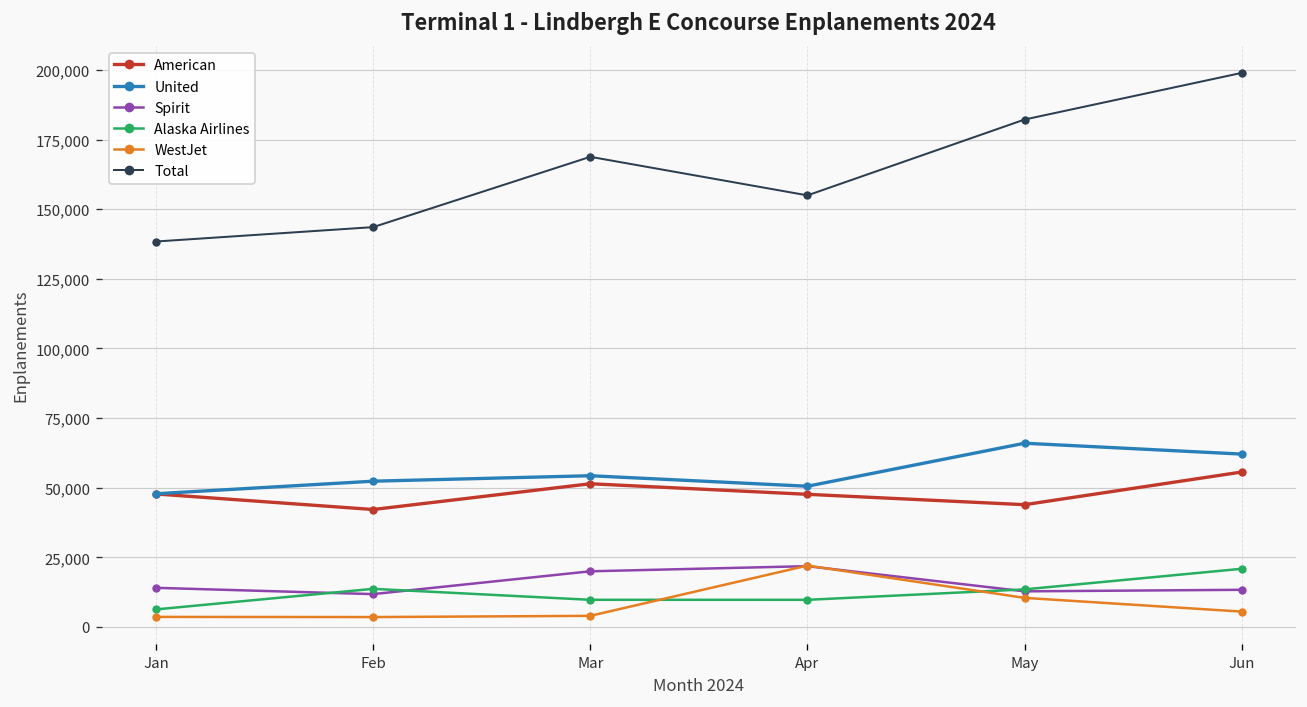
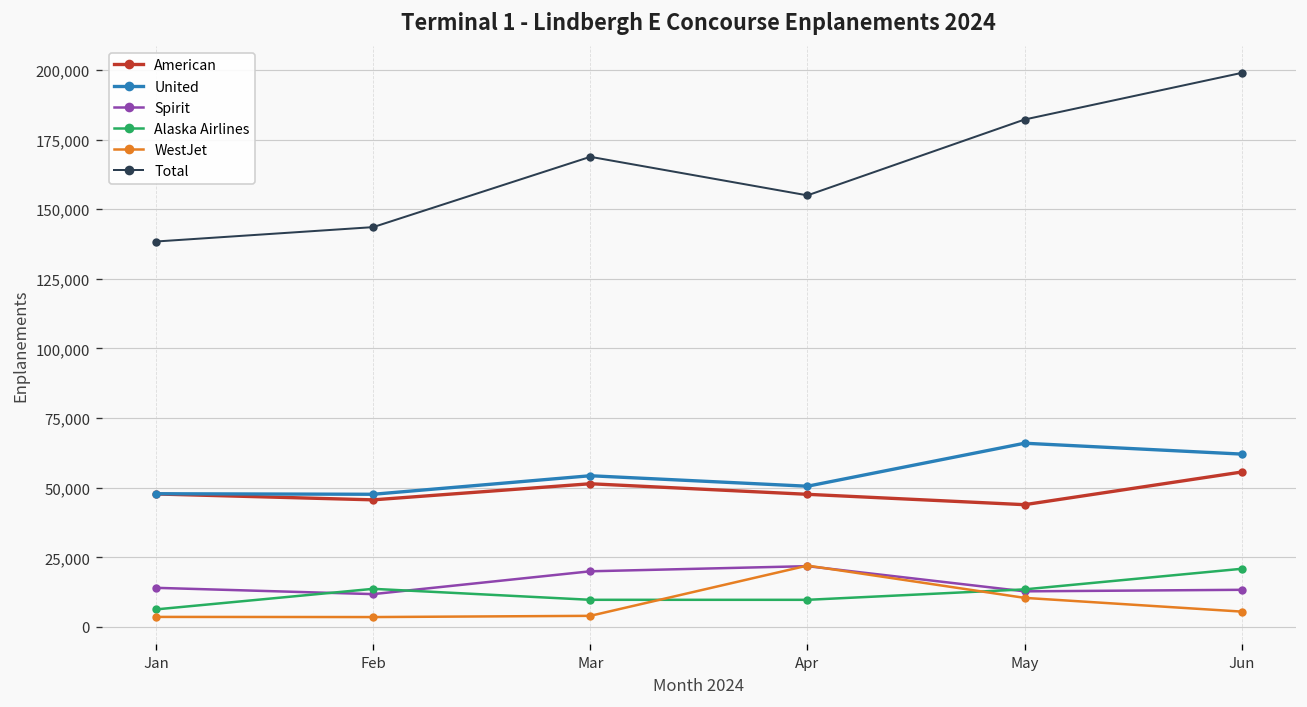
American, Feb: 42,000 -> 46,000
United, Feb: 52,000 -> 48,000
